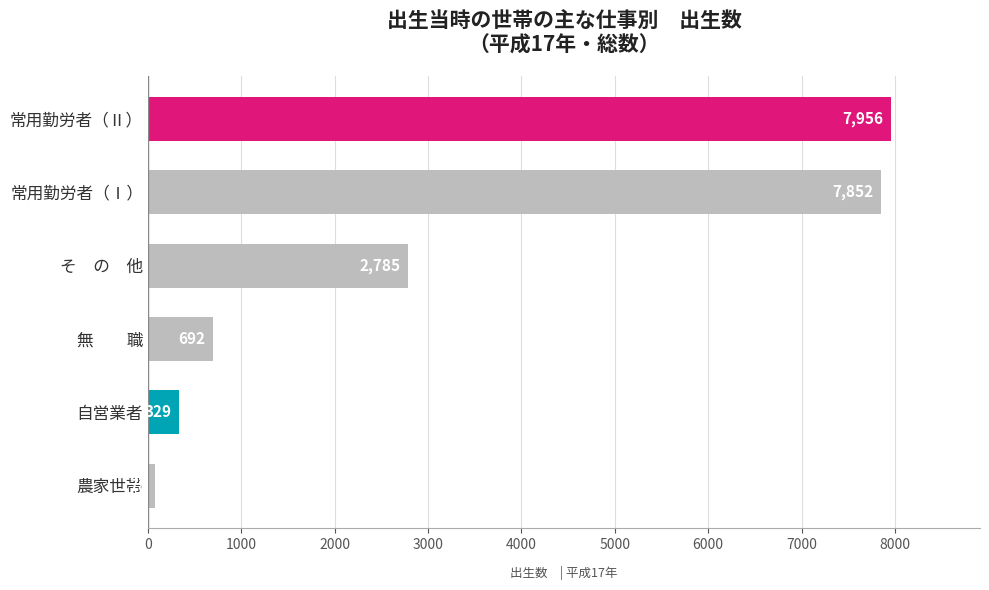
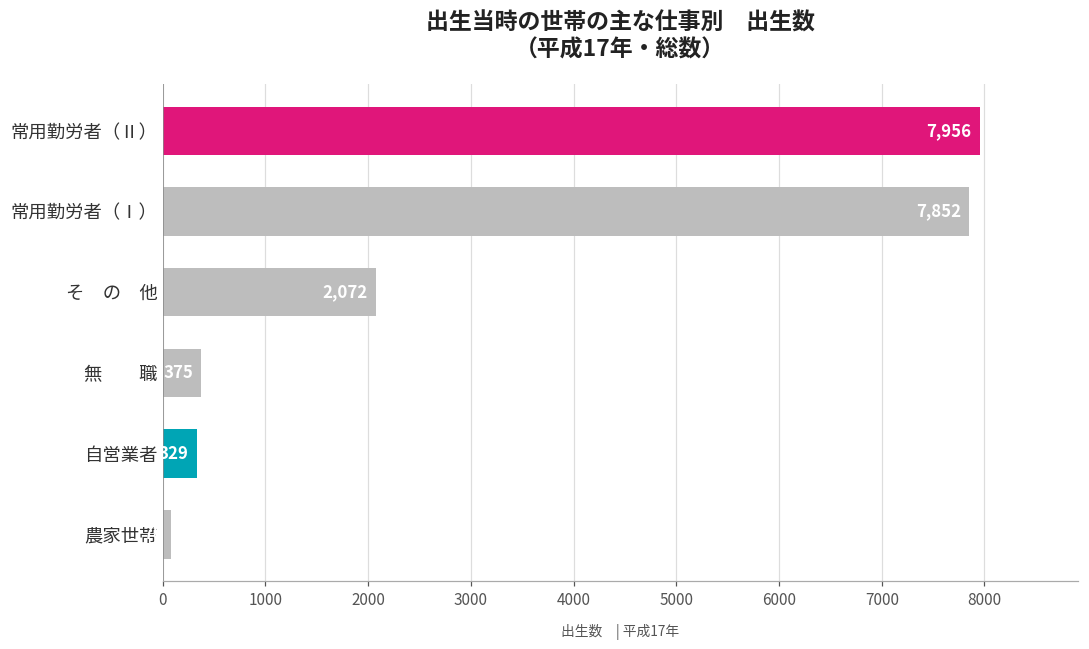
そ の 他: 2,785 -> 2,072
無 職: 692 -> 375
